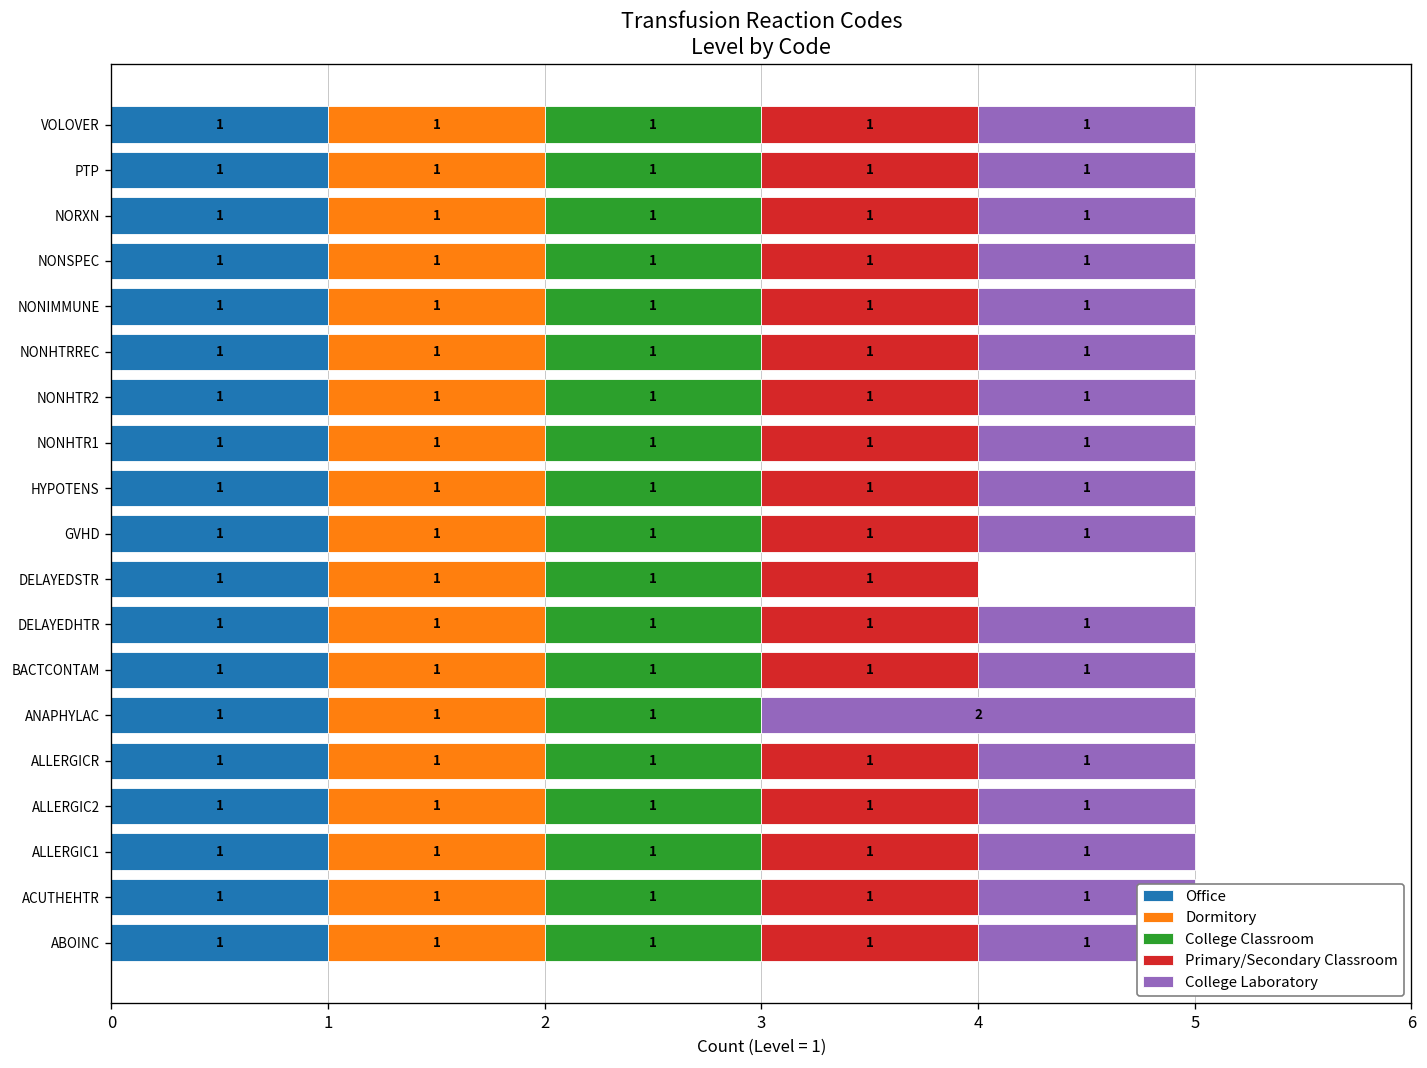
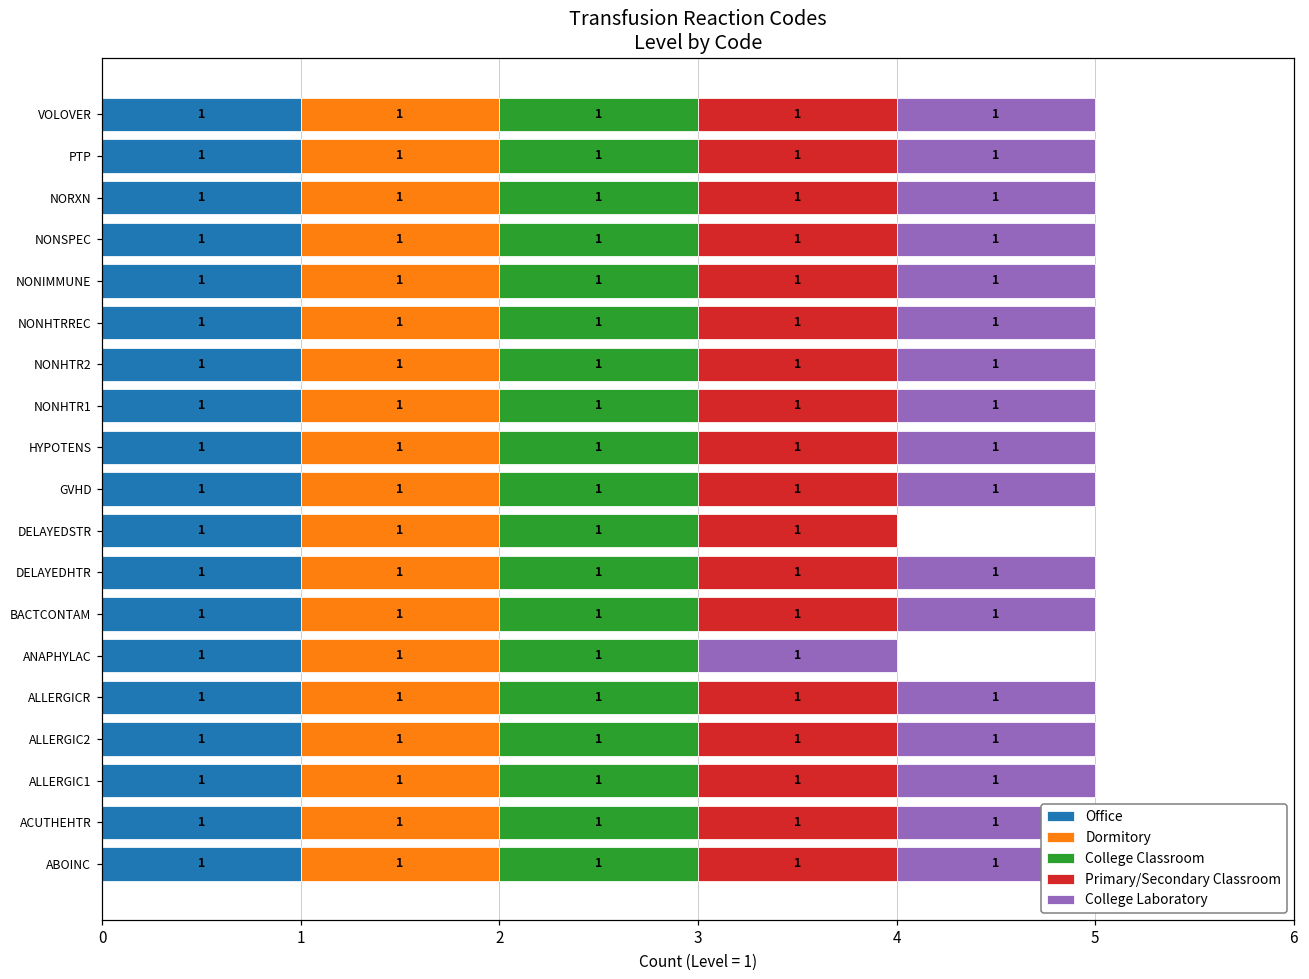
College Laboratory, ANAPHYLAC: 2 -> 1
